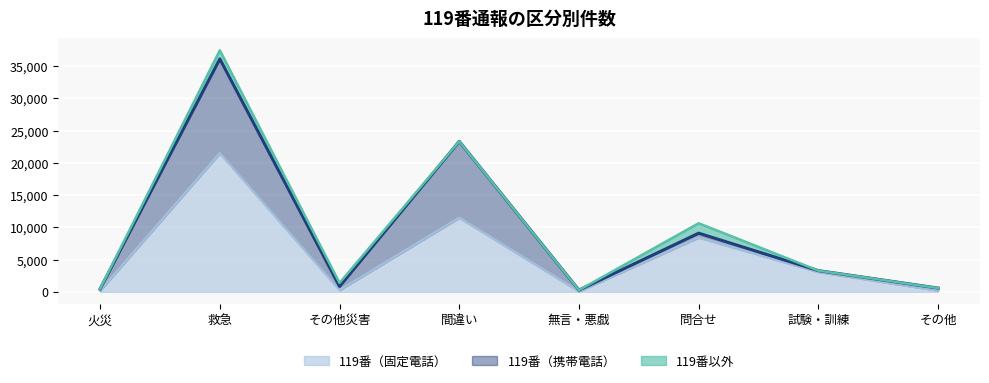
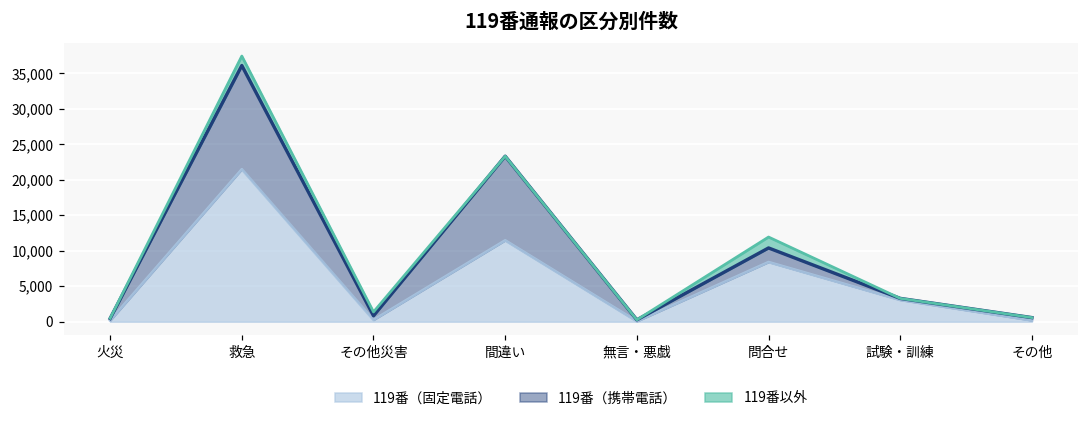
119番（携帯電話）, 問合せ: 1,000 -> 2,000
